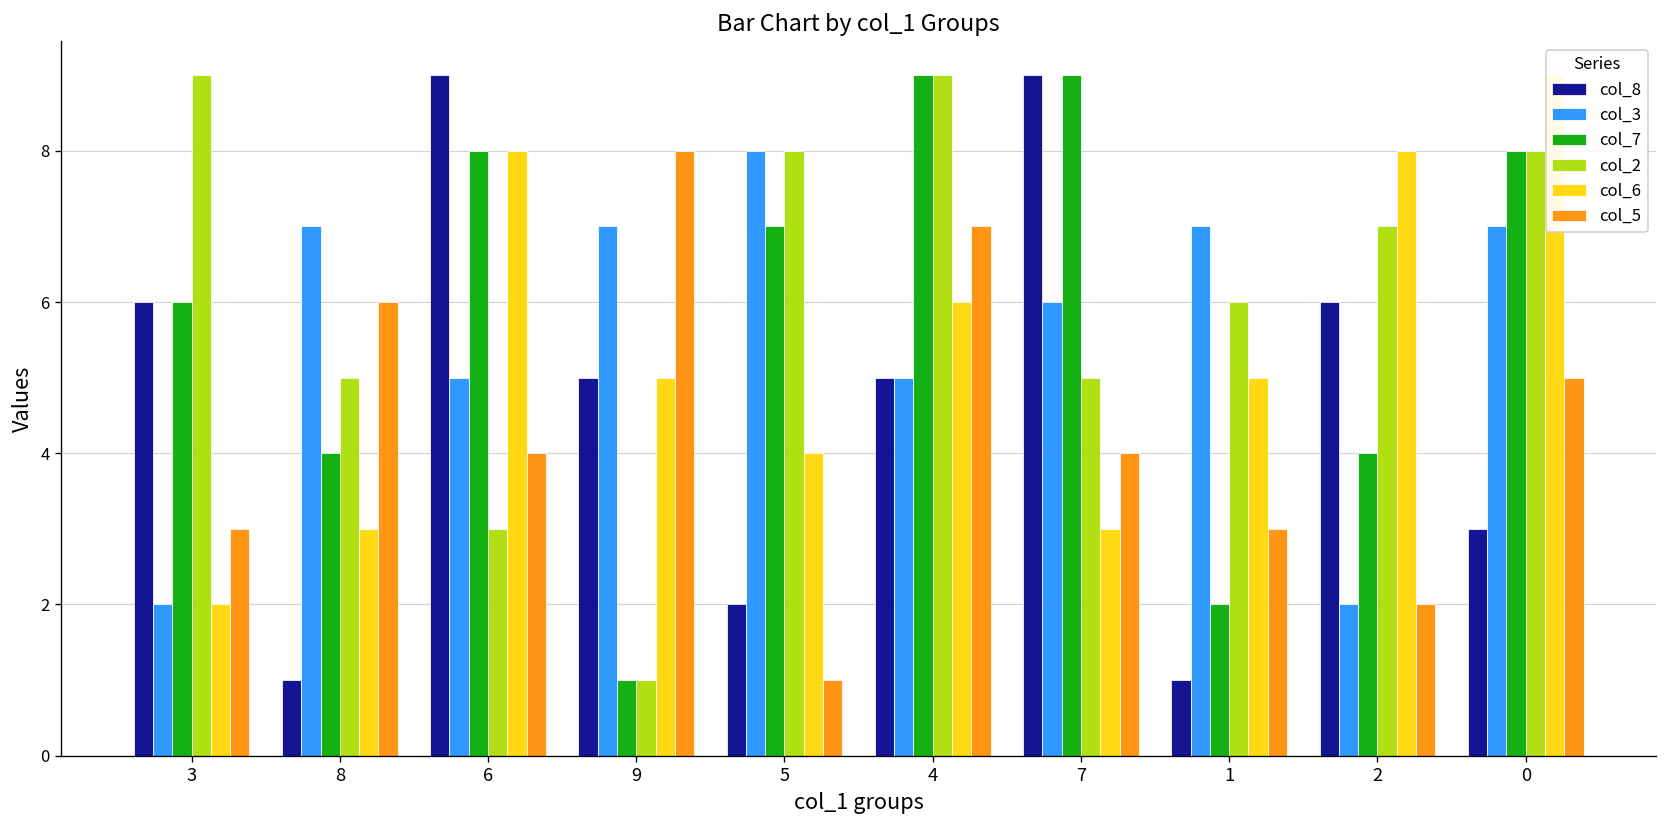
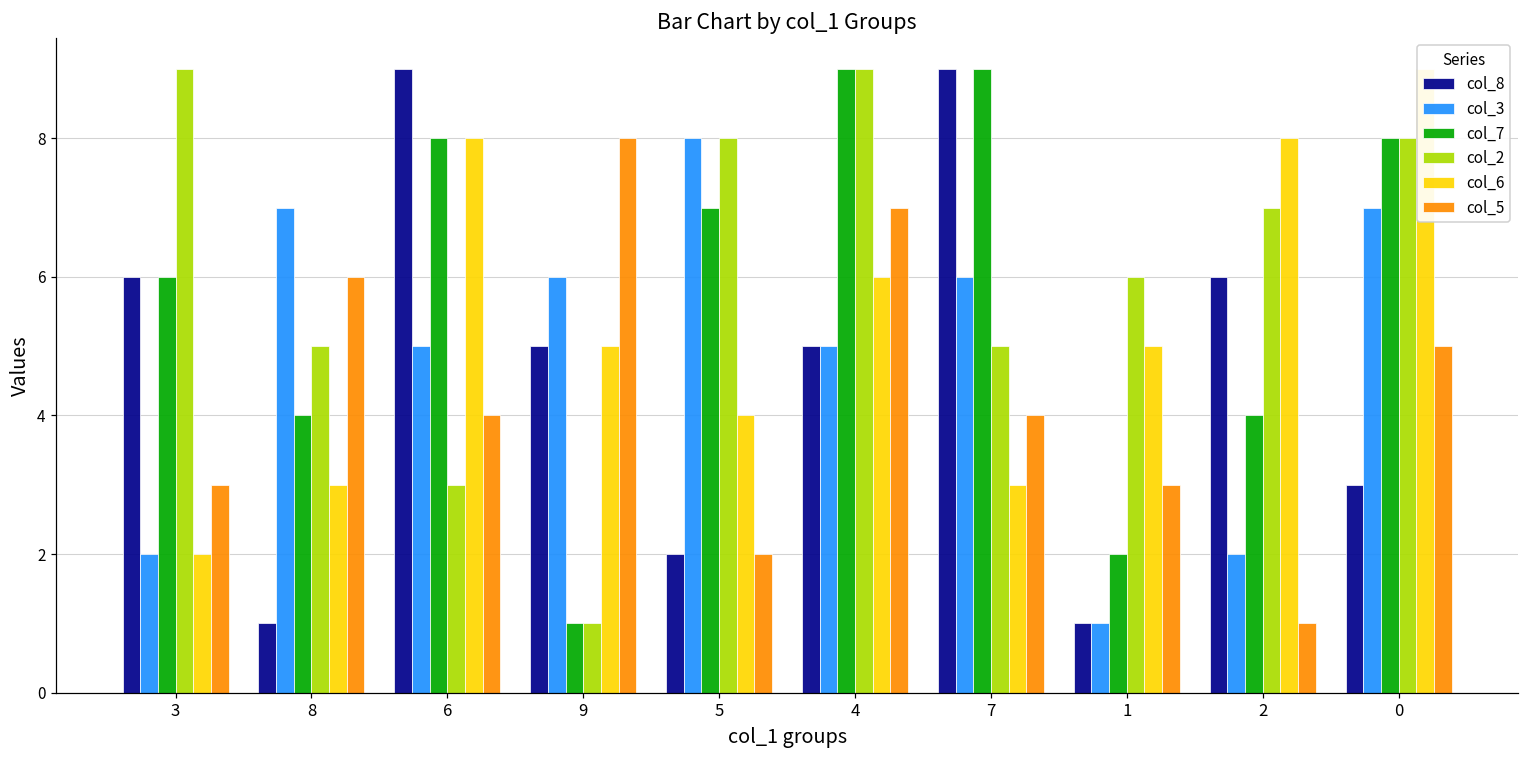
col_3, 9: 7 -> 6
col_5, 5: 1 -> 2
col_3, 1: 7 -> 1
col_5, 2: 2 -> 1
